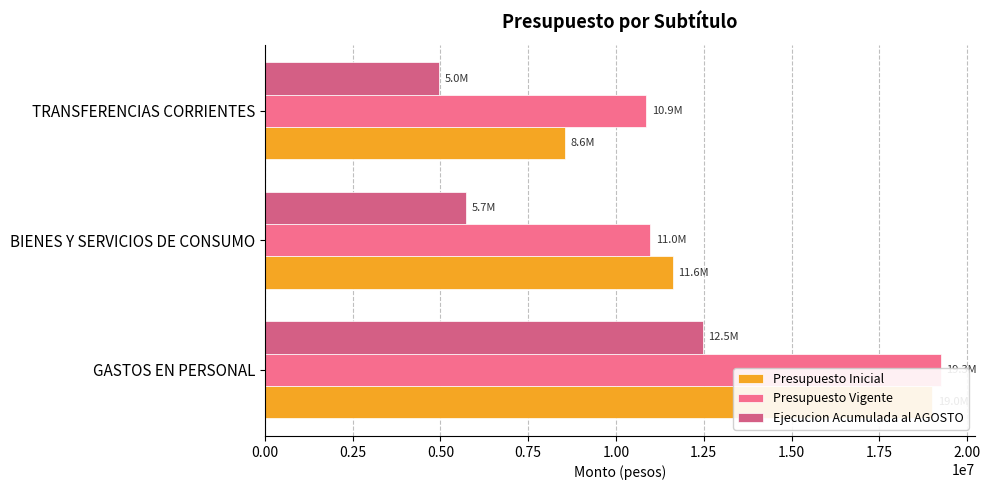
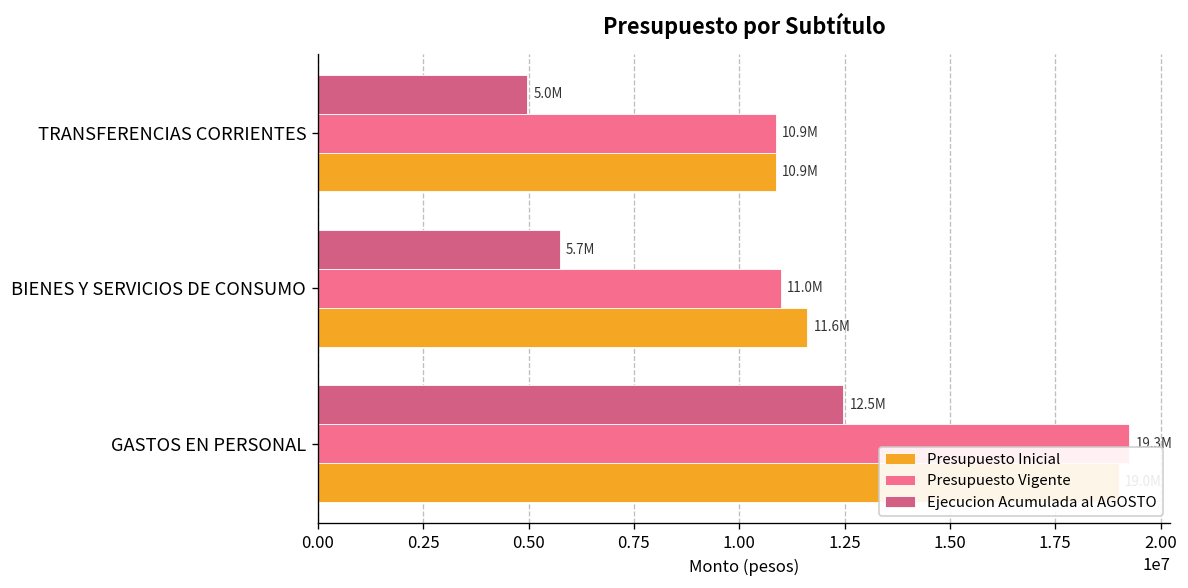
Presupuesto Inicial, TRANSFERENCIAS CORRIENTES: 8.6M -> 10.9M
